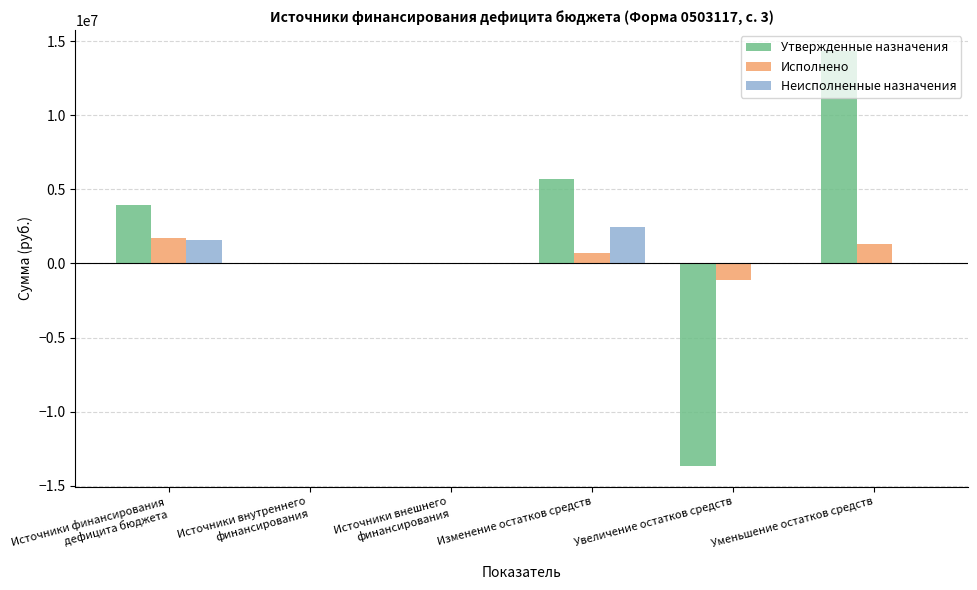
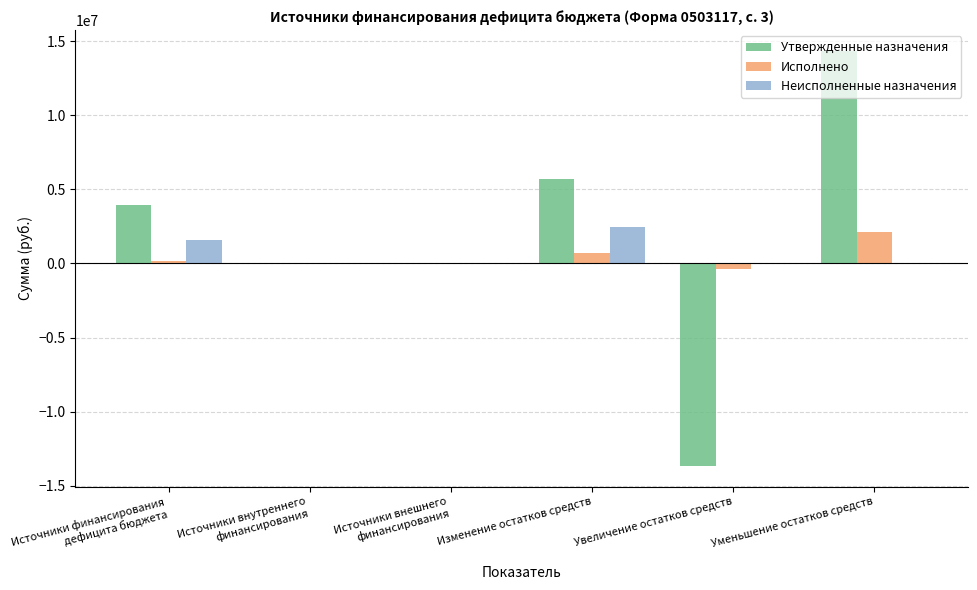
Исполнено, Источники финансирования дефицита бюджета: 1700000 -> 200000
Исполнено, Увеличение остатков средств: -1100000 -> -400000
Исполнено, Уменьшение остатков средств: 1300000 -> 2100000
